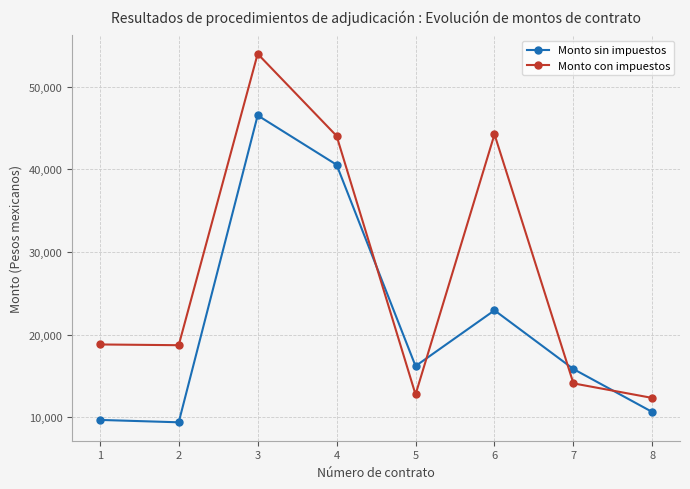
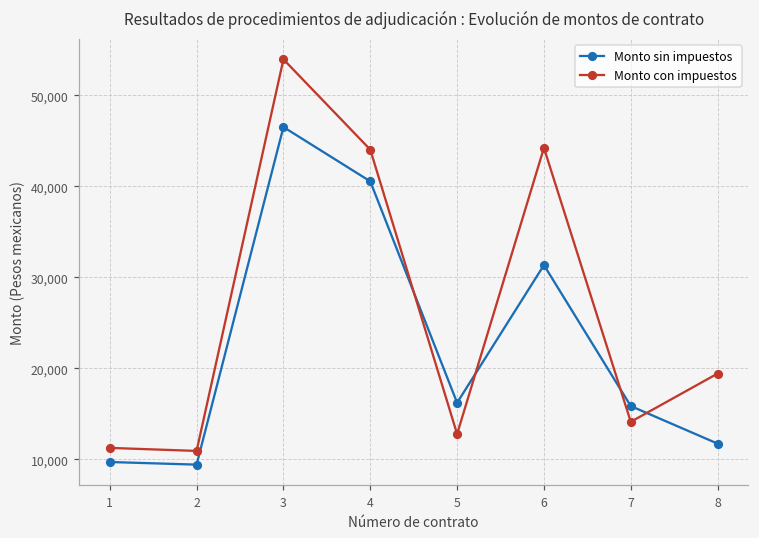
Monto con impuestos, 1: 19,000 -> 11,000
Monto con impuestos, 2: 19,000 -> 11,000
Monto sin impuestos, 6: 23,000 -> 31,000
Monto sin impuestos, 8: 11,000 -> 12,000
Monto con impuestos, 8: 12,000 -> 19,000
